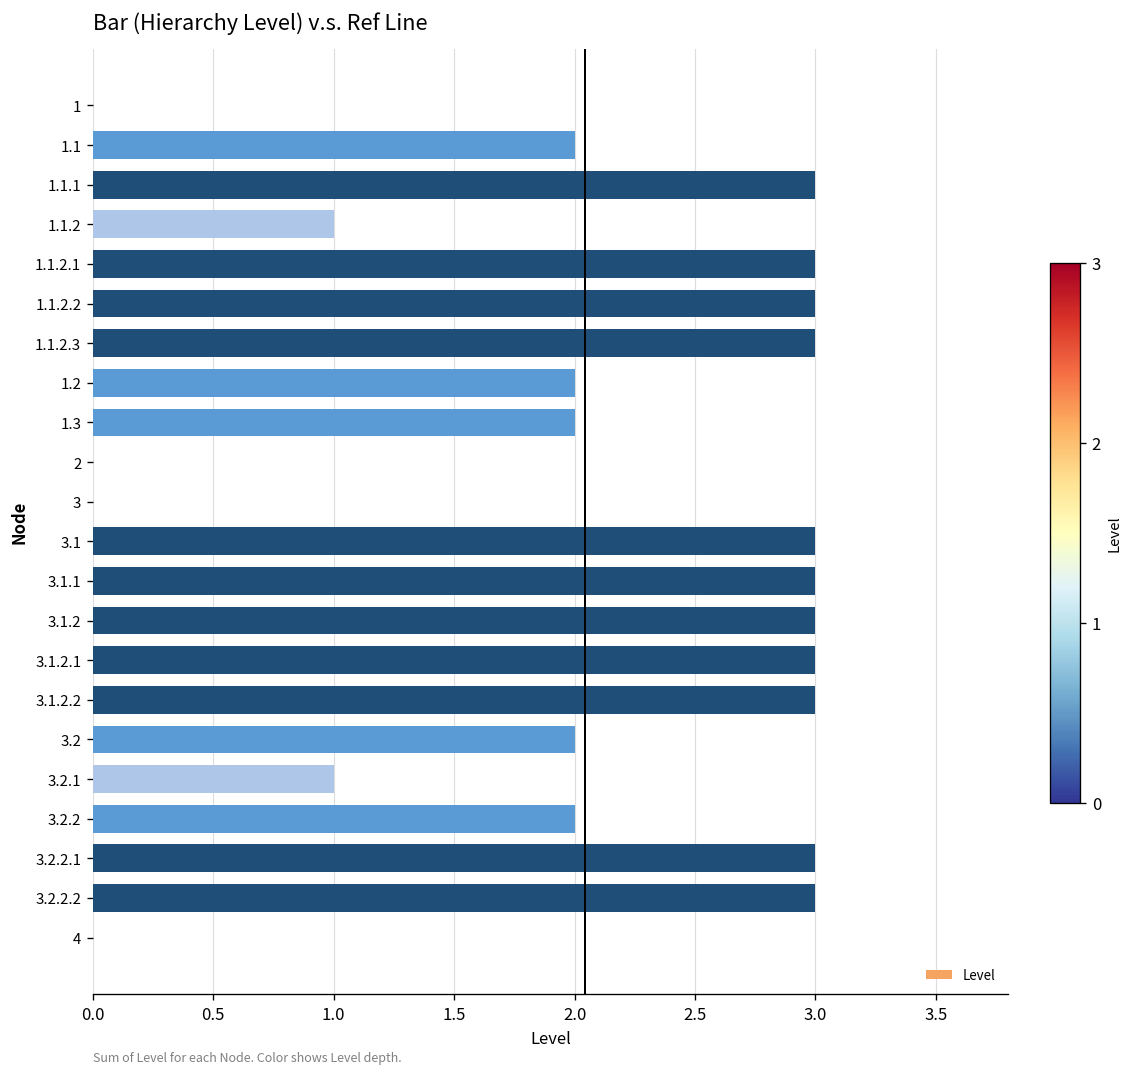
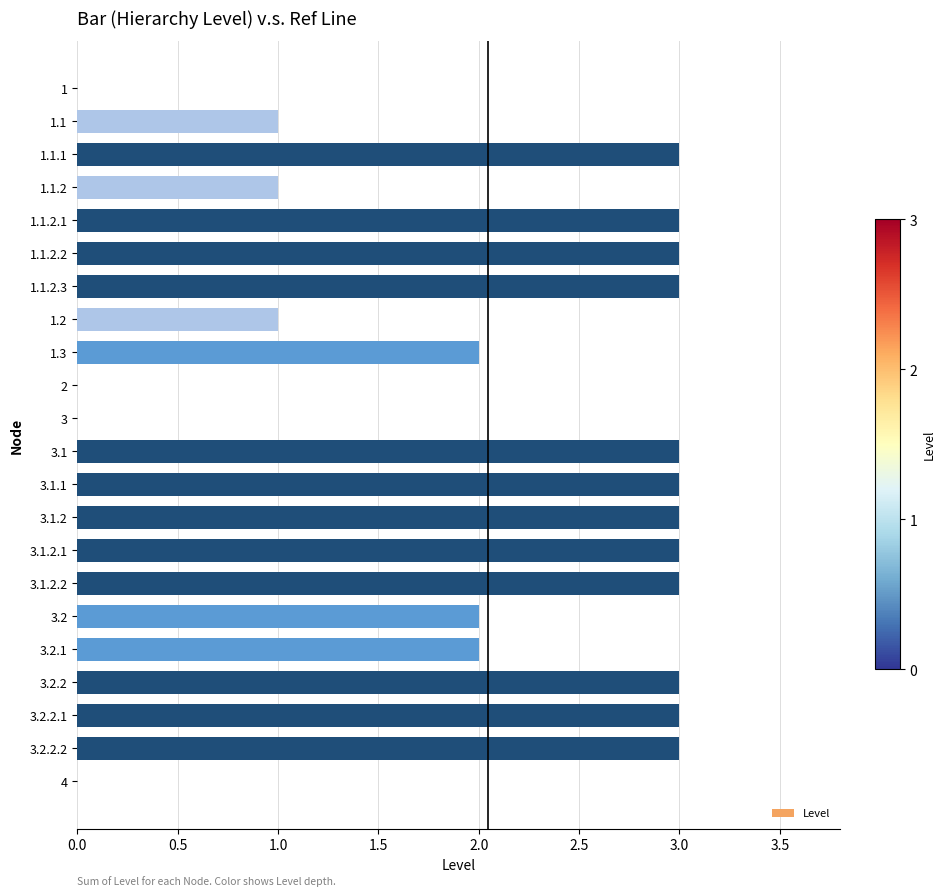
1.1: 2 -> 1
1.2: 2 -> 1
3.2.1: 1 -> 2
3.2.2: 2 -> 3
